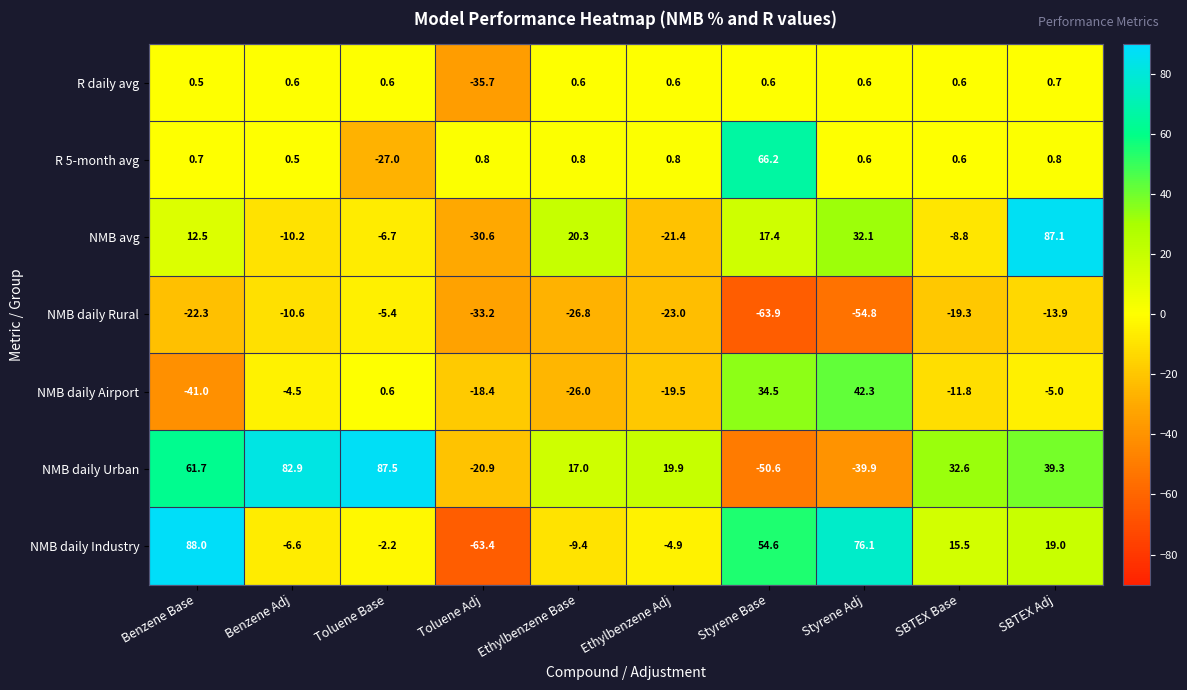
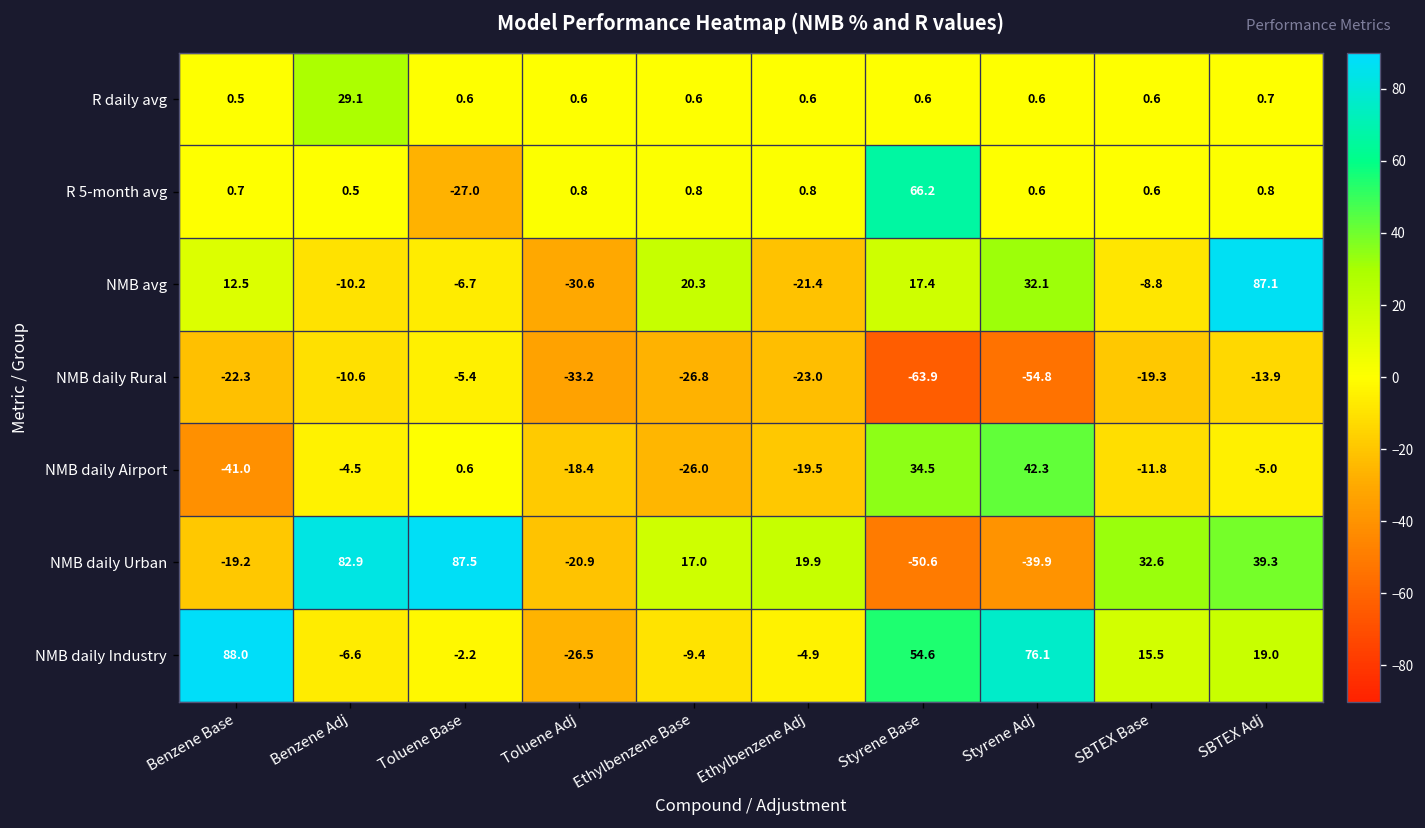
R daily avg, Benzene Adj: 0.6 -> 29.1
R daily avg, Toluene Adj: -35.7 -> 0.6
NMB daily Urban, Benzene Base: 61.7 -> -19.2
NMB daily Industry, Toluene Adj: -63.4 -> -26.5
